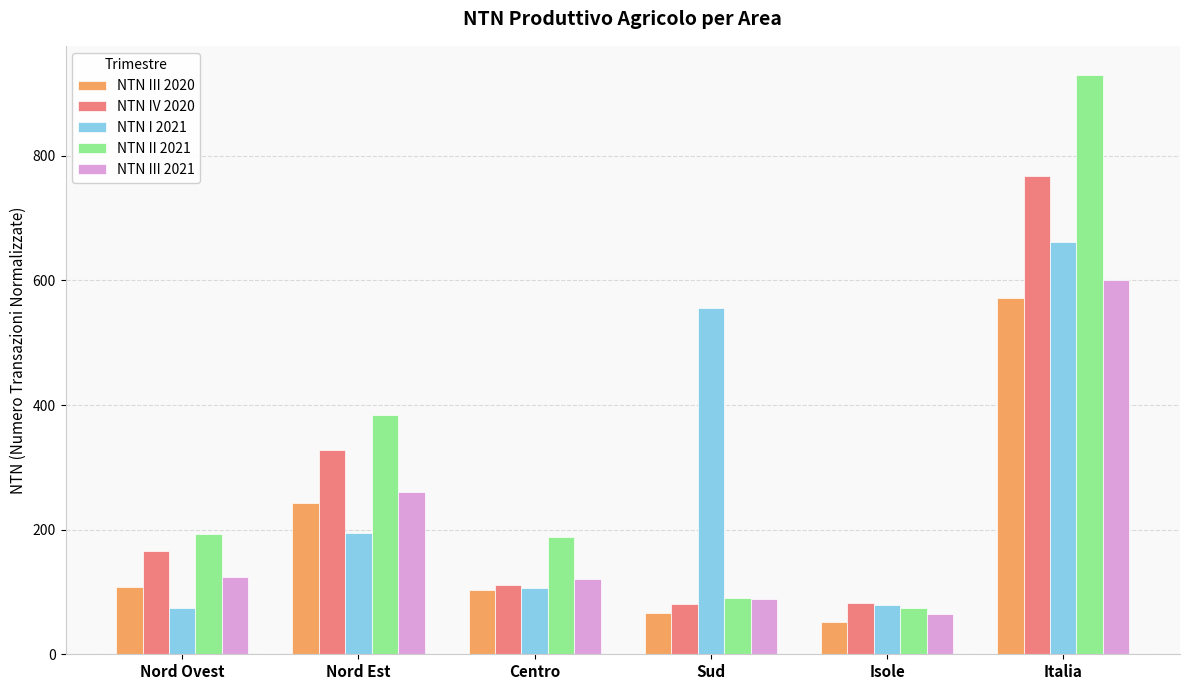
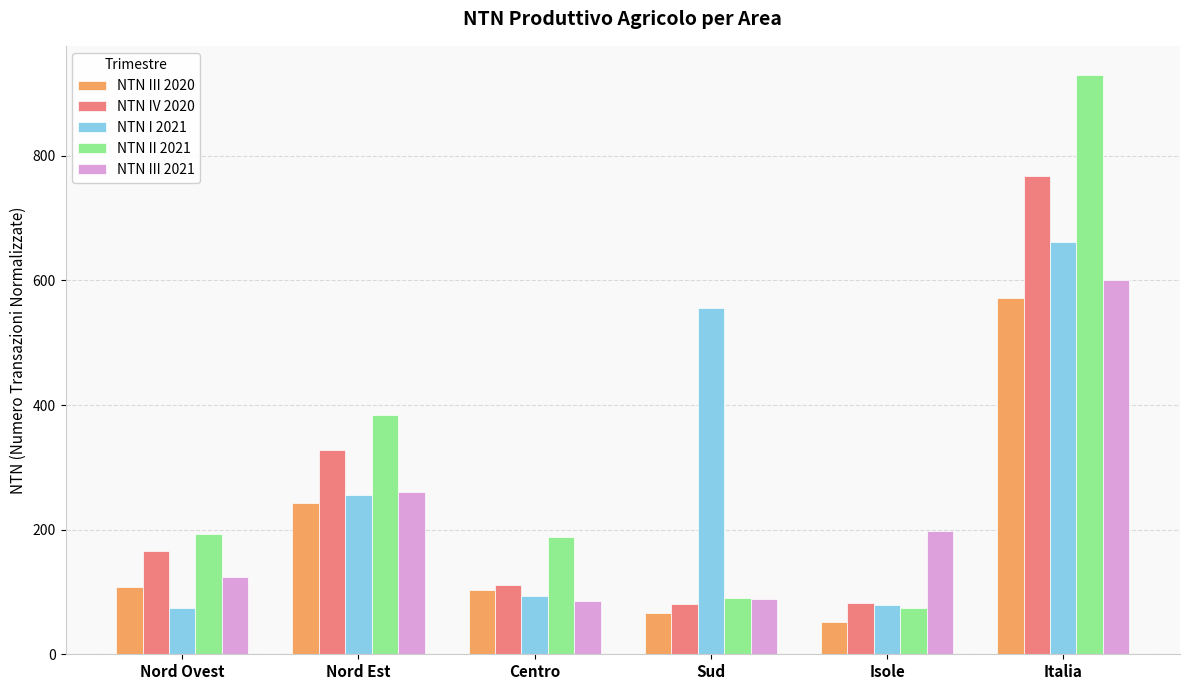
NTN I 2021, Nord Est: 190 -> 260
NTN I 2021, Centro: 110 -> 90
NTN III 2021, Centro: 120 -> 90
NTN III 2021, Isole: 70 -> 200
